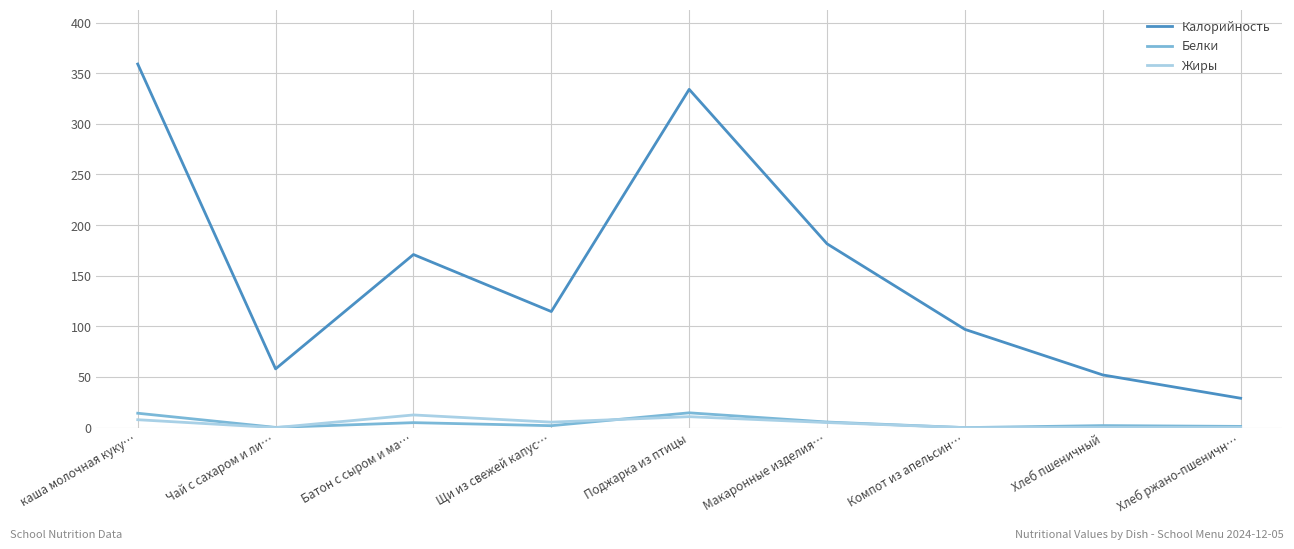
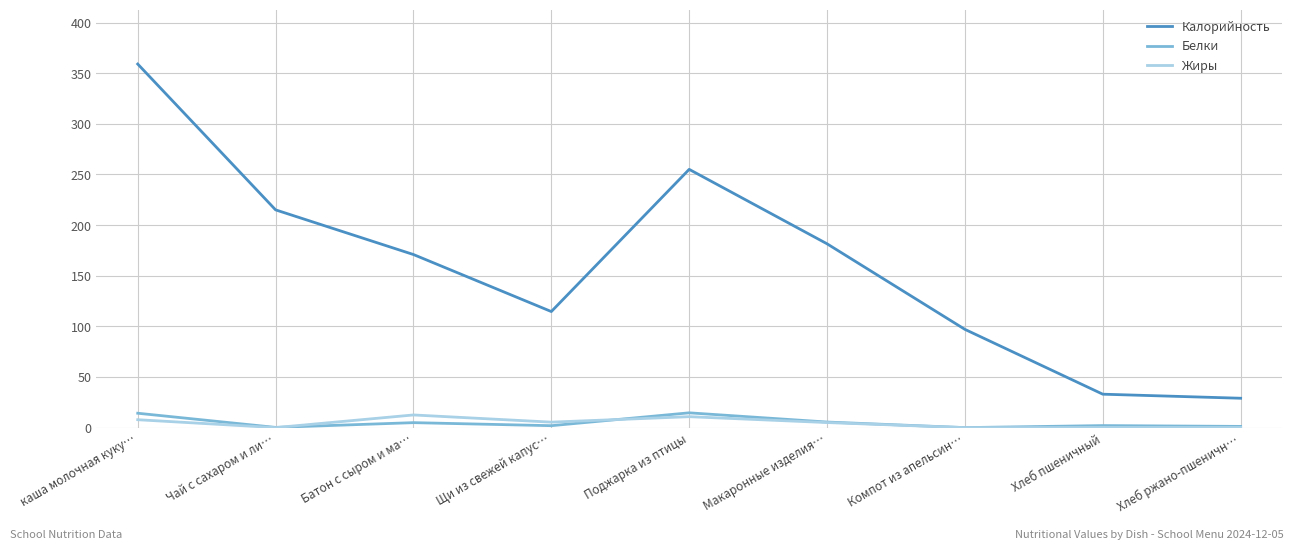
Калорийность, Чай с сахаром и ли…: 58 -> 215
Калорийность, Поджарка из птицы: 334 -> 255
Калорийность, Хлеб пшеничный: 52 -> 33
